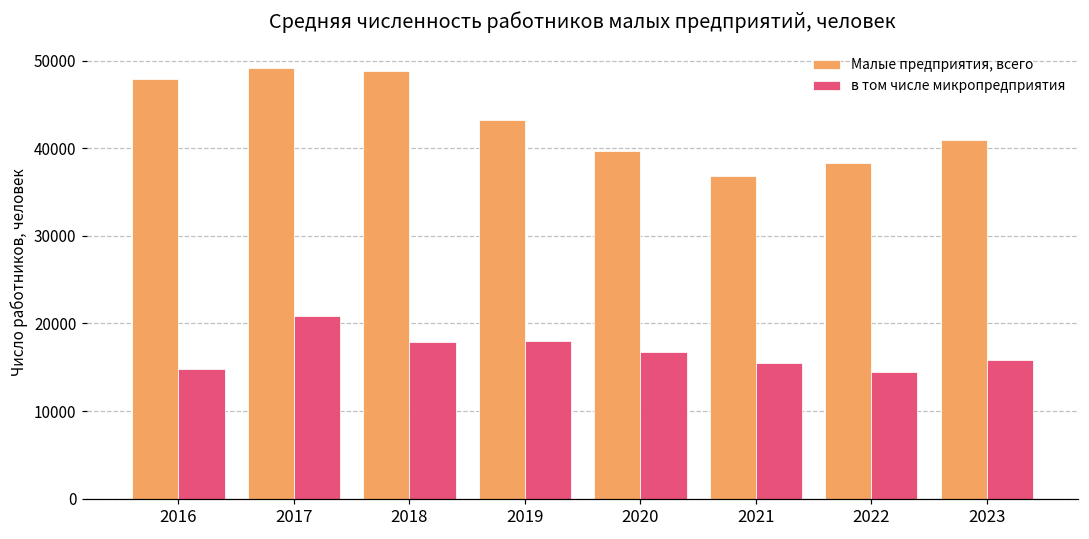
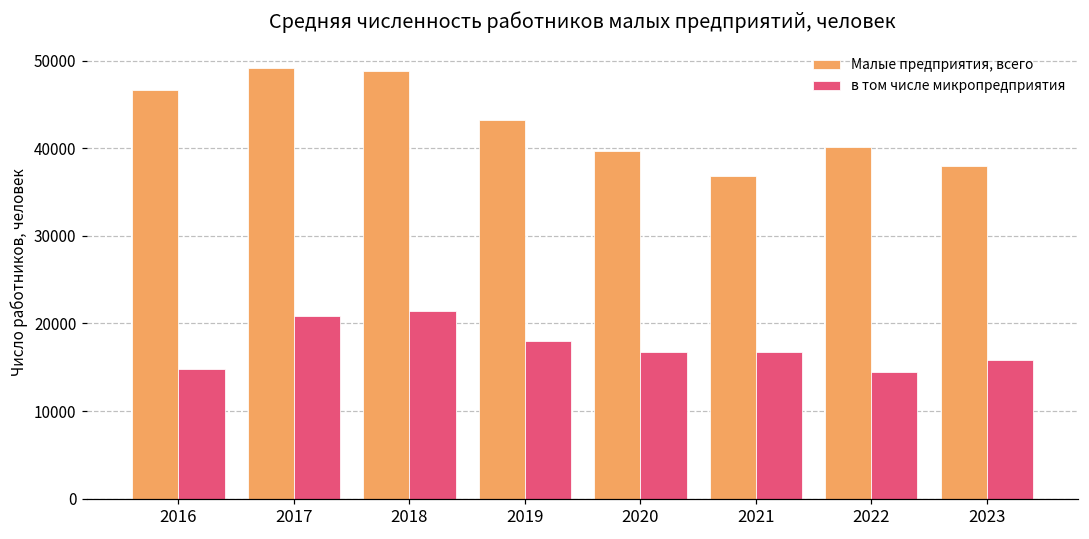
Малые предприятия, всего, 2016: 48000 -> 47000
в том числе микропредприятия, 2018: 18000 -> 21000
в том числе микропредприятия, 2021: 16000 -> 17000
Малые предприятия, всего, 2022: 38000 -> 40000
Малые предприятия, всего, 2023: 41000 -> 38000
